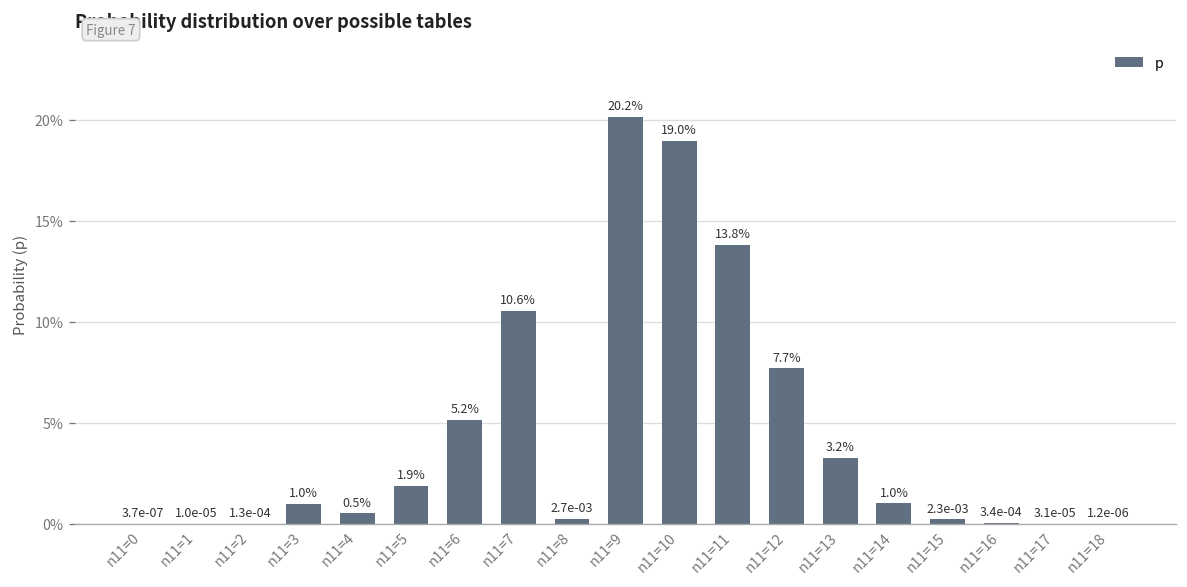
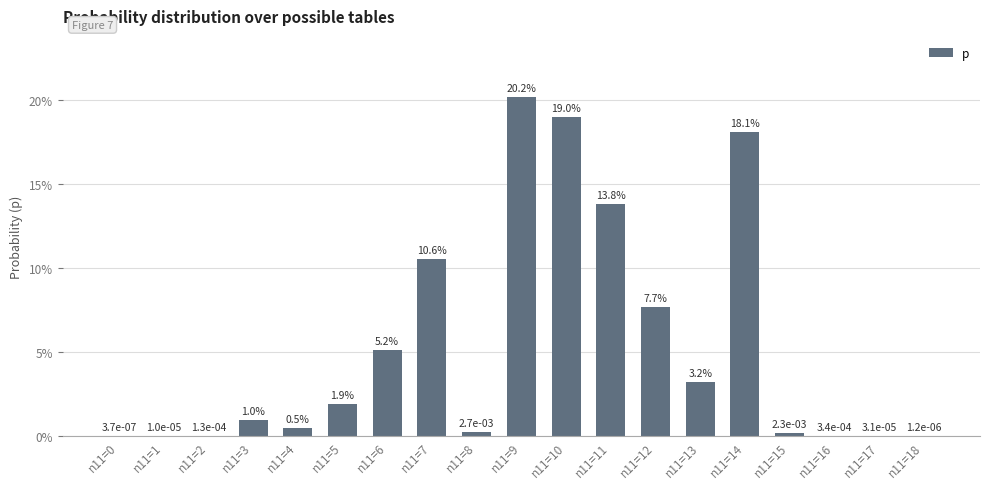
n11=14: 1.0% -> 18.1%
